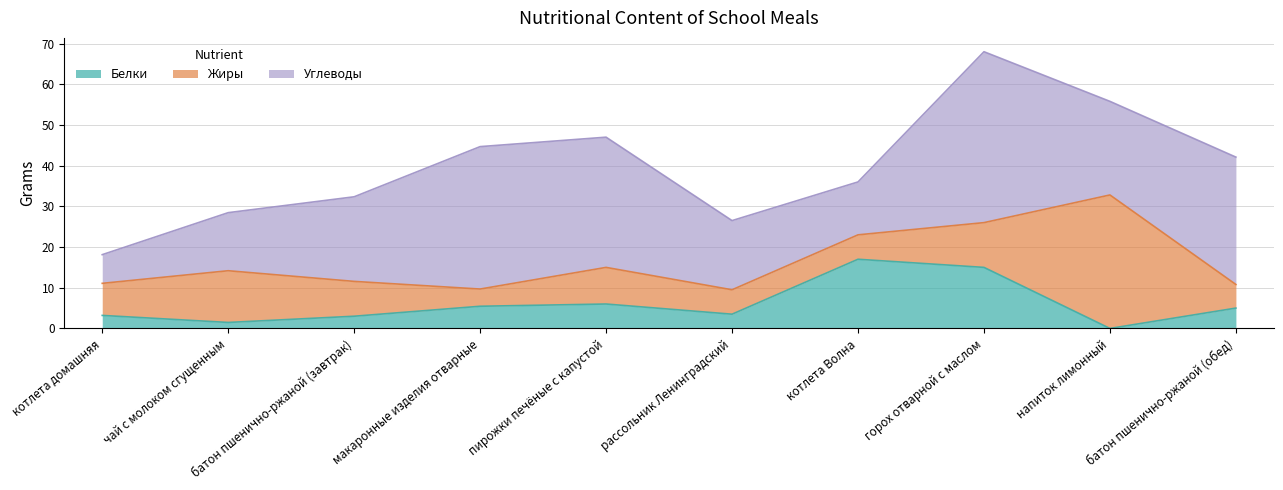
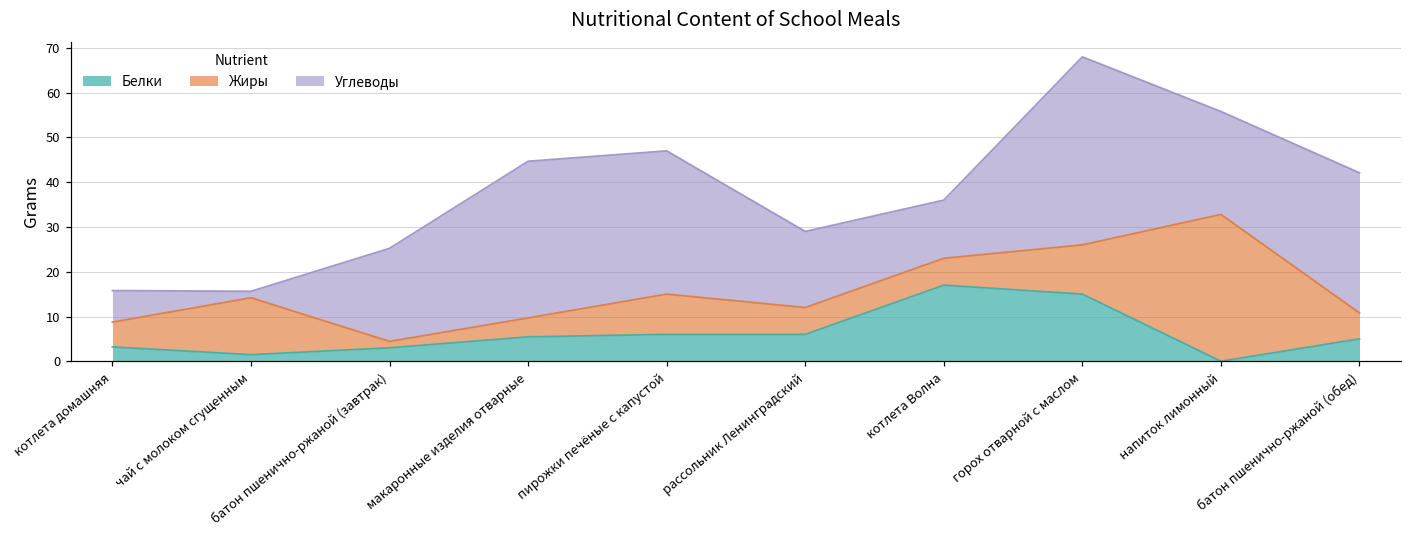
Жиры, котлета домашняя: 8 -> 6
Углеводы, чай с молоком сгущенным: 14 -> 1
Жиры, батон пшенично-ржаной (завтрак): 9 -> 1
Белки, рассольник Ленинградский: 4 -> 6
